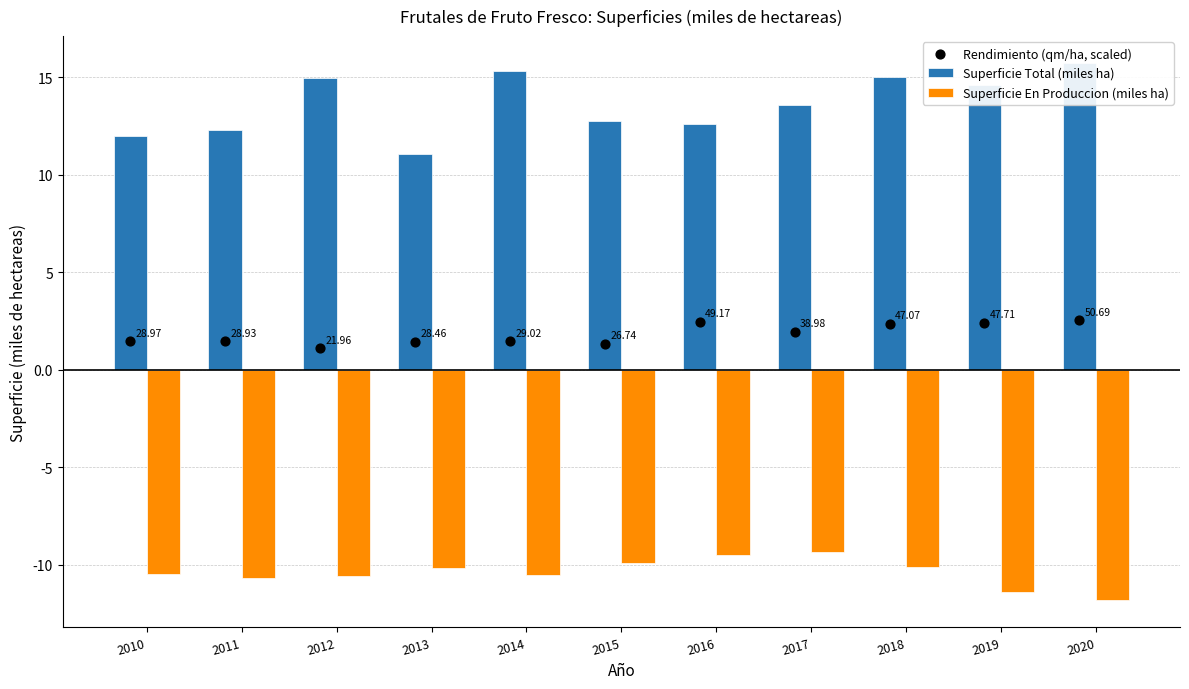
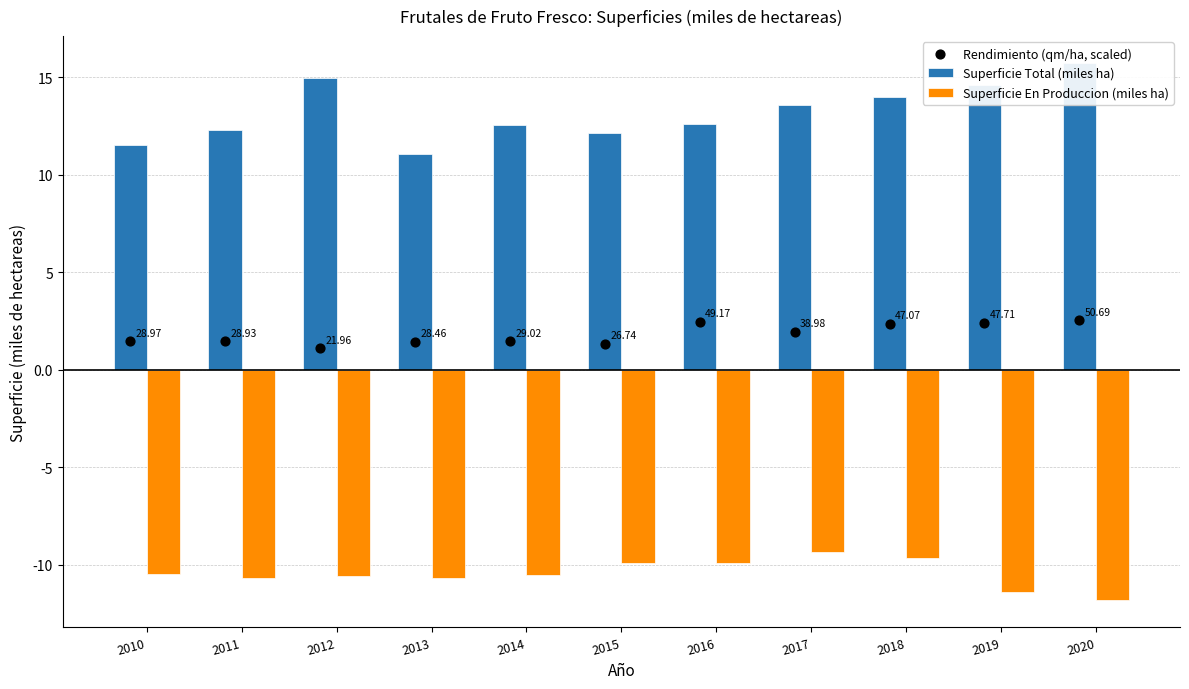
Superficie Total (miles ha), 2010: 12.0 -> 11.5
Superficie En Produccion (miles ha), 2013: -10.2 -> -10.7
Superficie Total (miles ha), 2014: 15.3 -> 12.5
Superficie Total (miles ha), 2015: 12.8 -> 12.1
Superficie En Produccion (miles ha), 2016: -9.5 -> -9.9
Superficie Total (miles ha), 2018: 15.0 -> 14.0
Superficie En Produccion (miles ha), 2018: -10.1 -> -9.6
